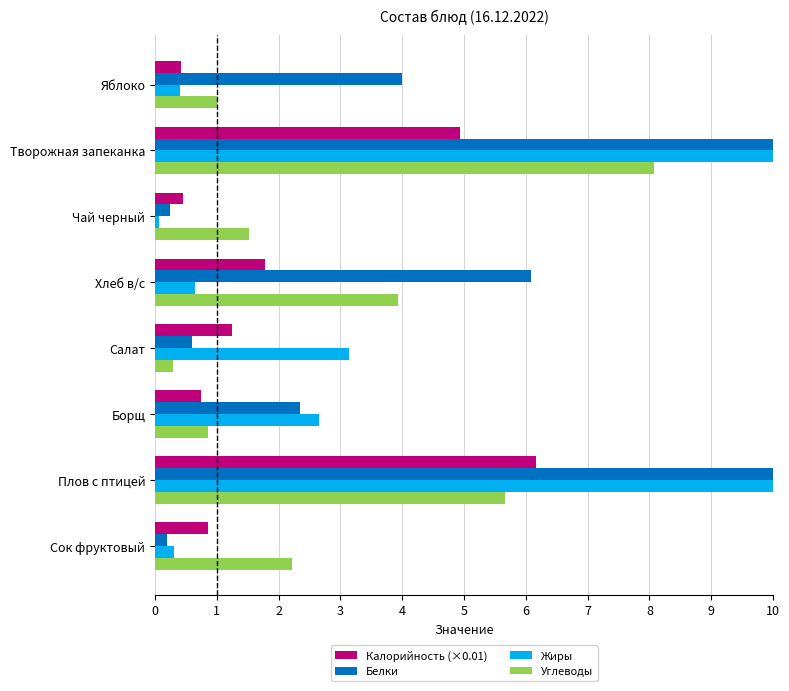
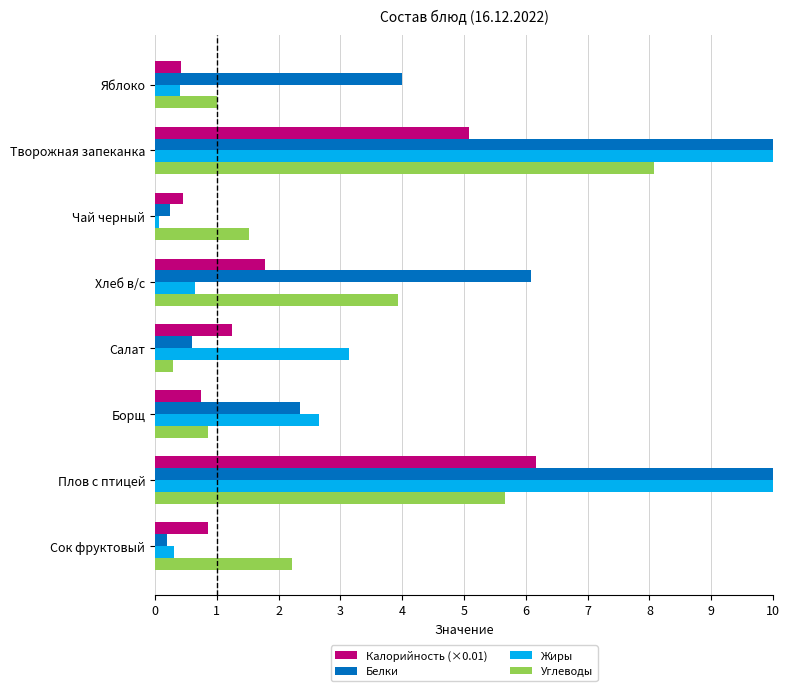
Калорийность (×0.01), Творожная запеканка: 4.9 -> 5.1
